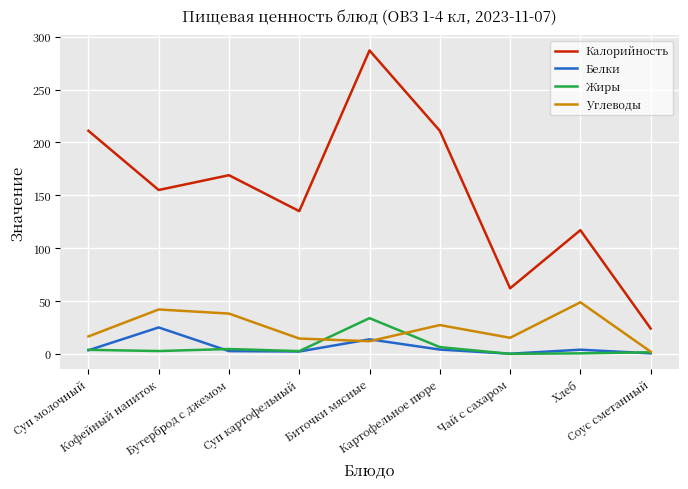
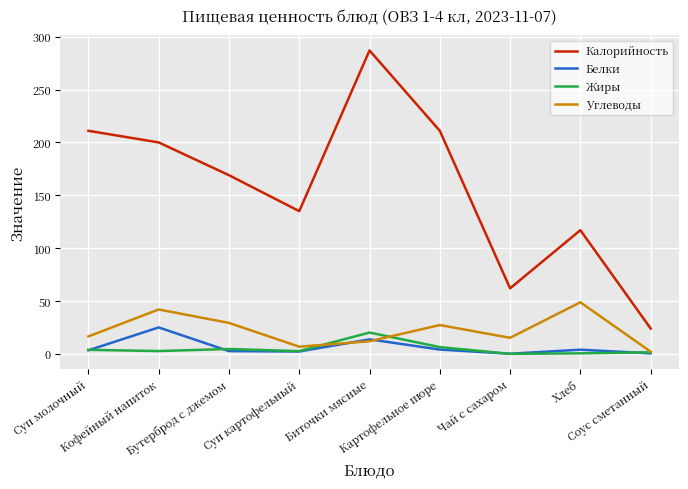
Калорийность, Кофейный напиток: 155 -> 200
Углеводы, Бутерброд с джемом: 38 -> 29
Углеводы, Суп картофельный: 15 -> 7
Жиры, Биточки мясные: 34 -> 20
